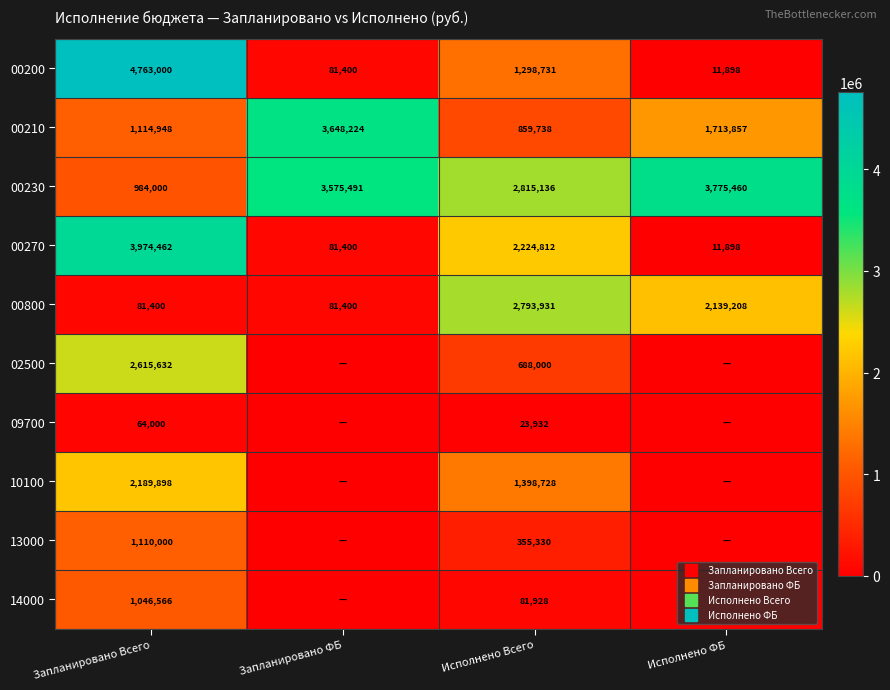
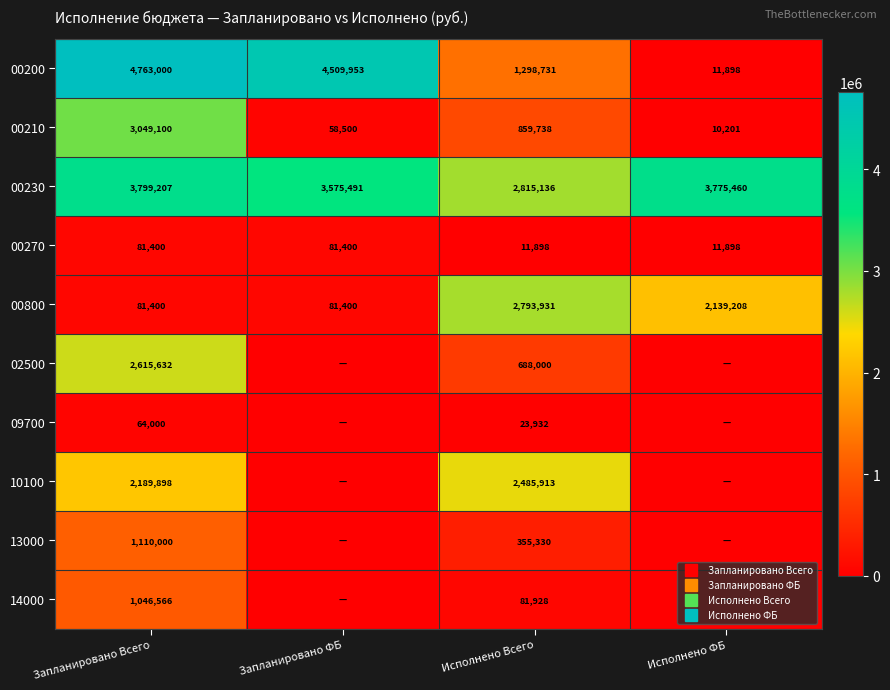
00200, Запланировано ФБ: 81,400 -> 4,509,953
00210, Запланировано Всего: 1,114,948 -> 3,049,100
00210, Запланировано ФБ: 3,648,224 -> 58,500
00210, Исполнено ФБ: 1,713,857 -> 10,201
00230, Запланировано Всего: 984,000 -> 3,799,207
00270, Запланировано Всего: 3,974,462 -> 81,400
00270, Исполнено Всего: 2,224,812 -> 11,898
10100, Исполнено Всего: 1,398,728 -> 2,485,913
